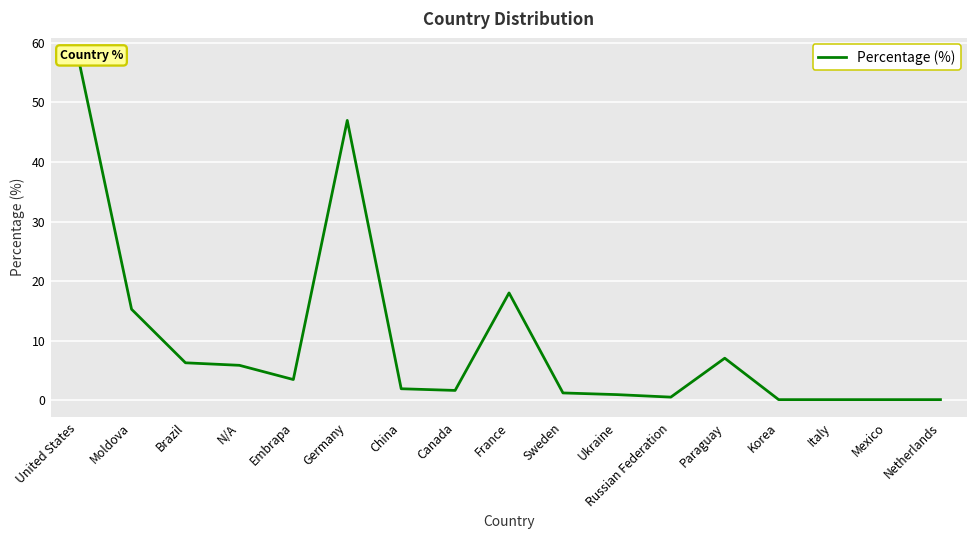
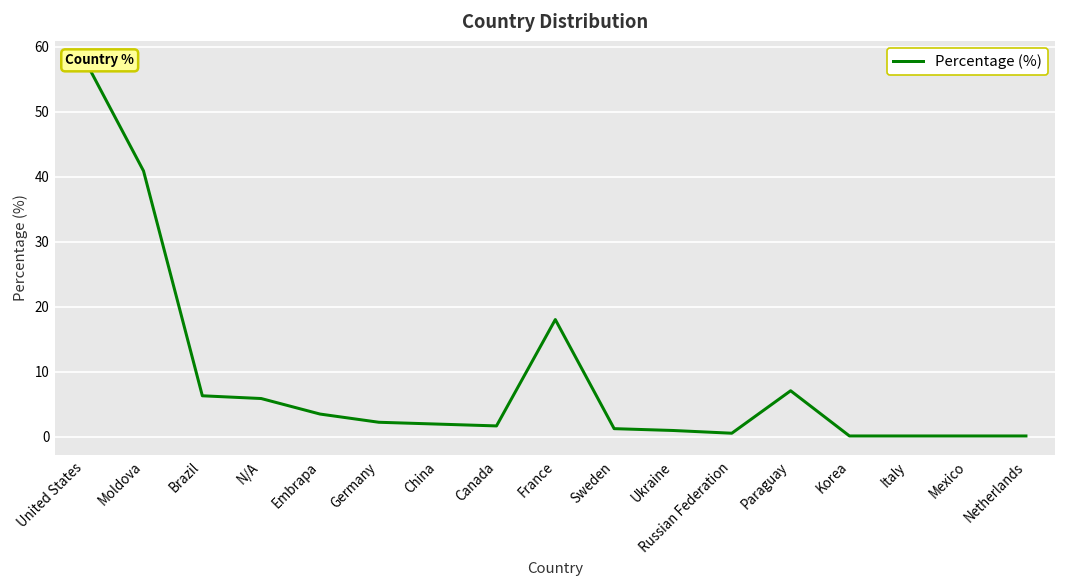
Moldova: 15 -> 41
Germany: 47 -> 2
